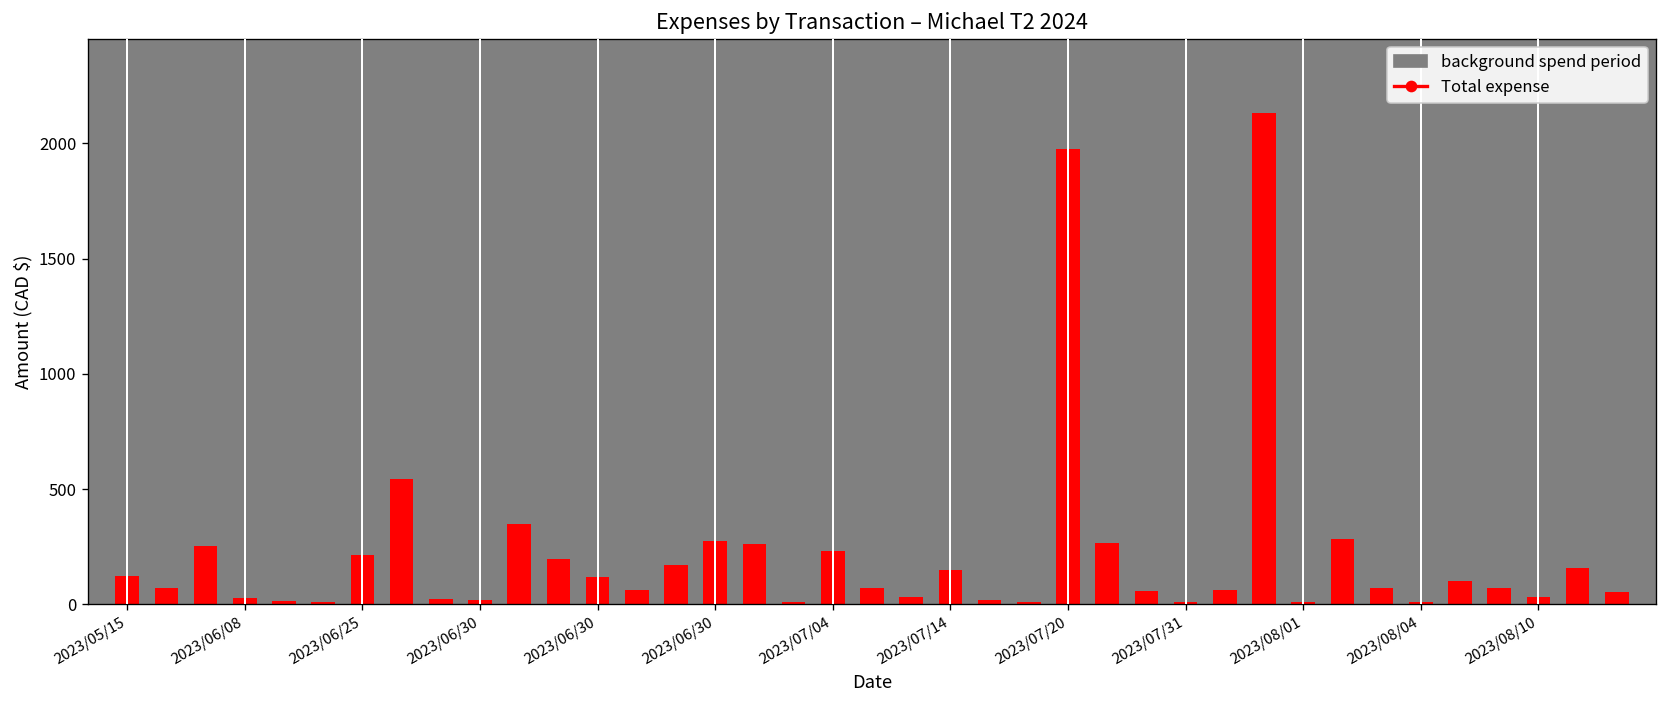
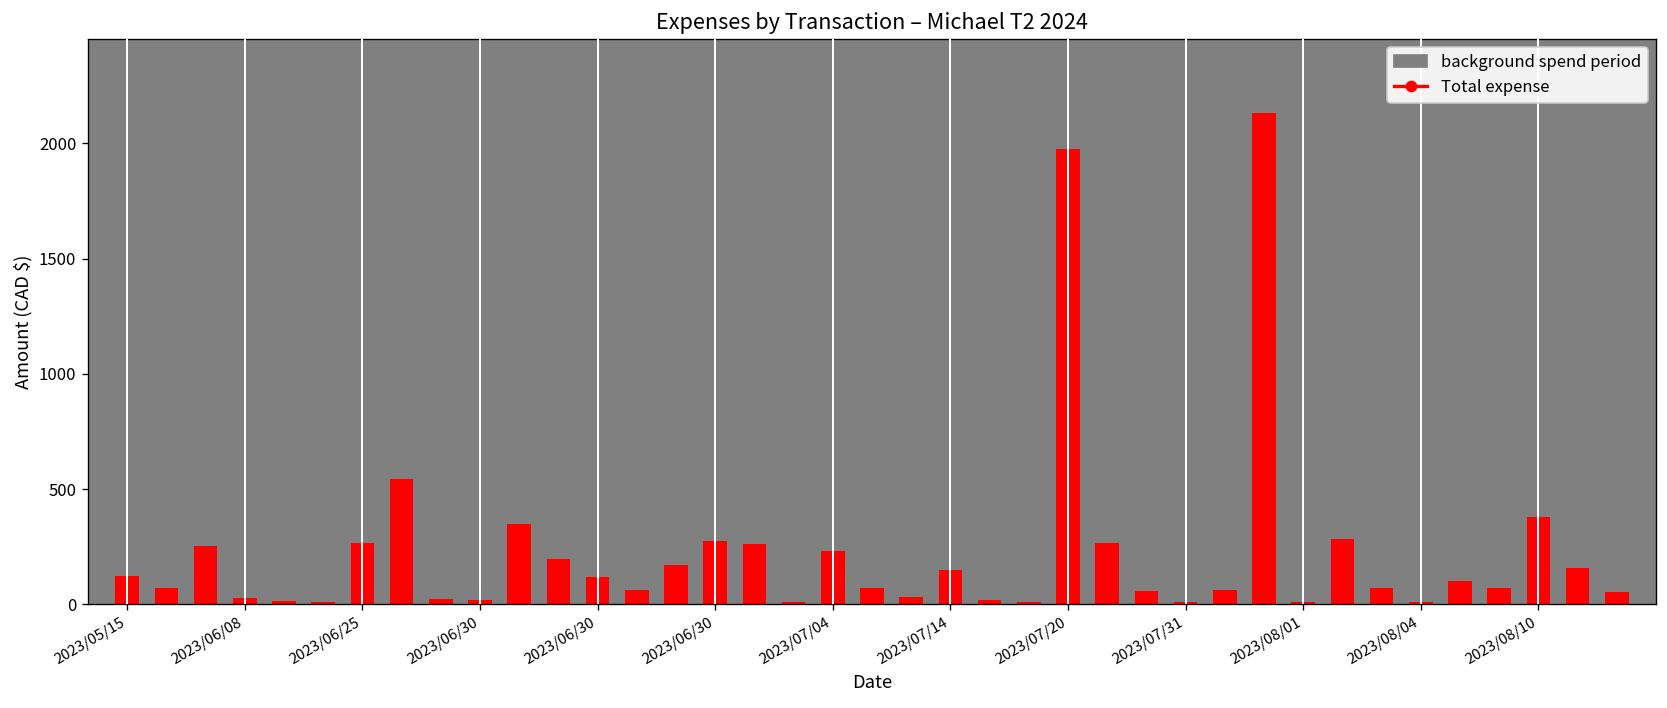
Total expense, 2023/06/25: 220 -> 260
Total expense, 2023/08/10: 30 -> 380
